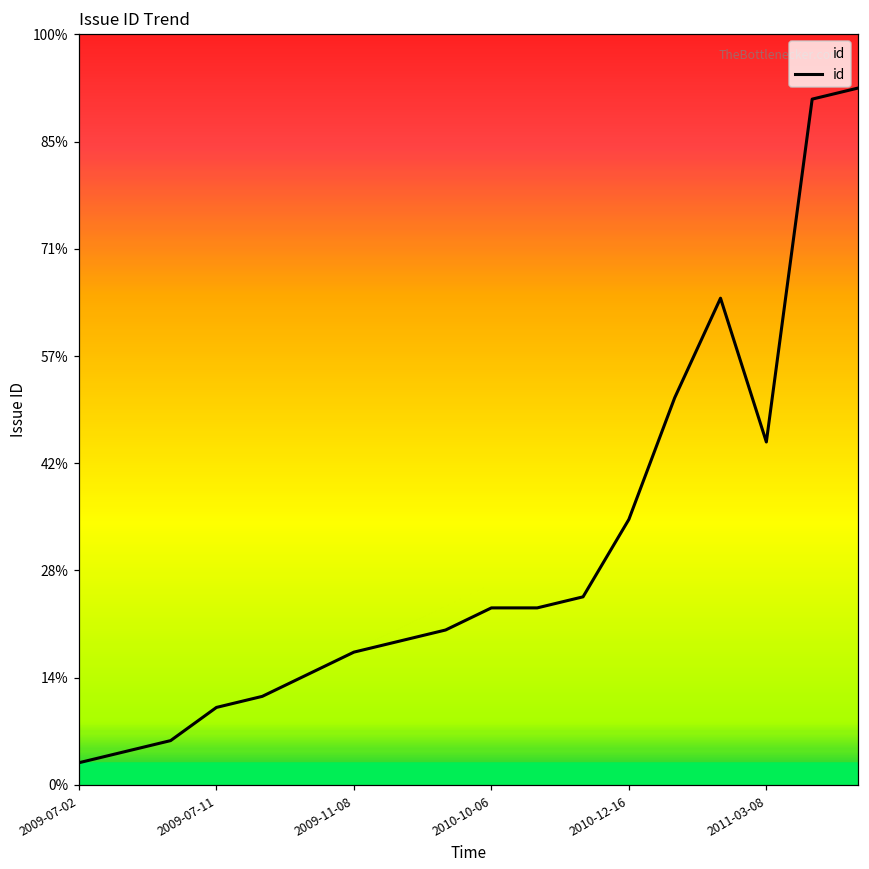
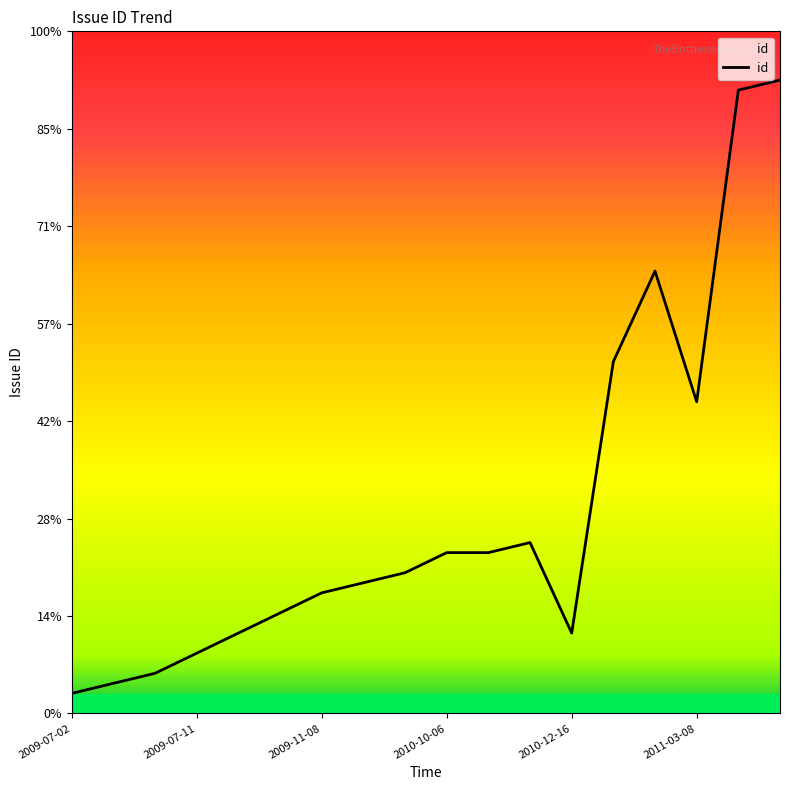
2009-07-11: 10% -> 9%
2010-12-16: 35% -> 12%
